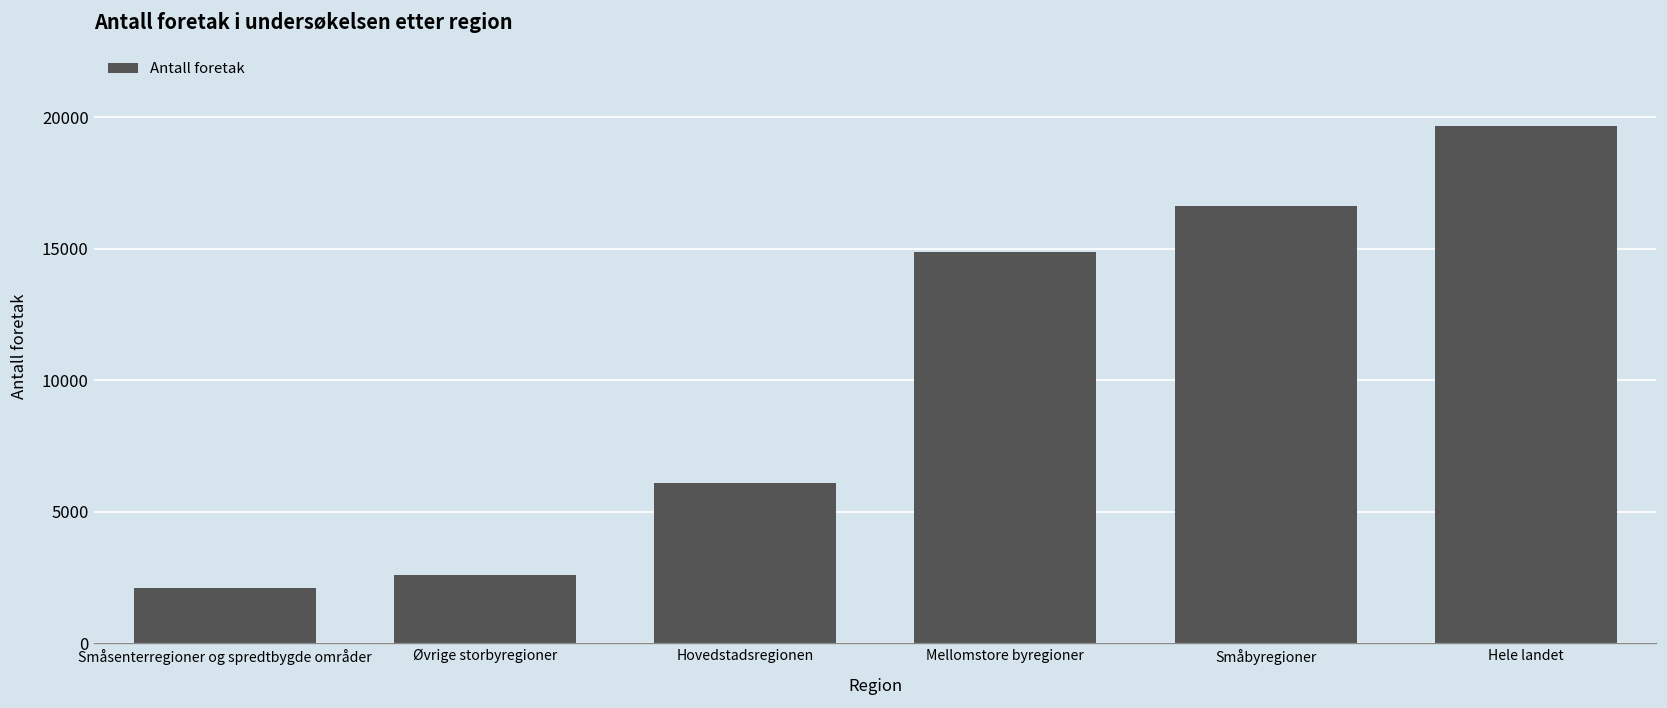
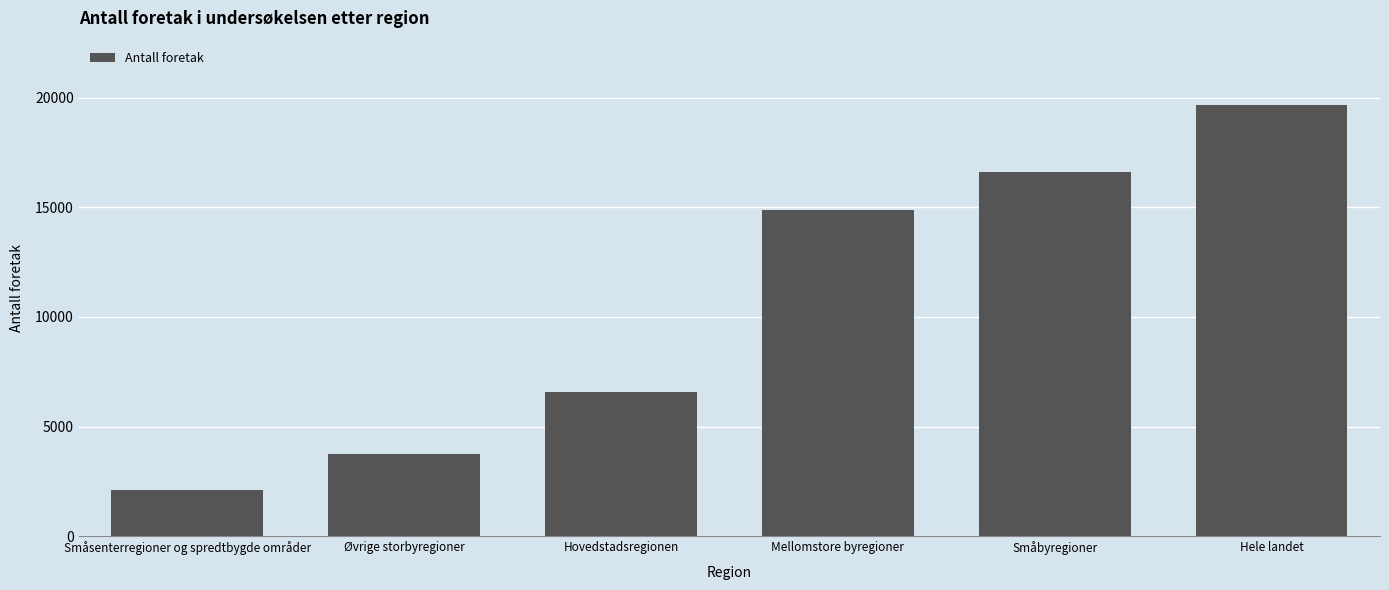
Øvrige storbyregioner: 2600 -> 3800
Hovedstadsregionen: 6100 -> 6600
